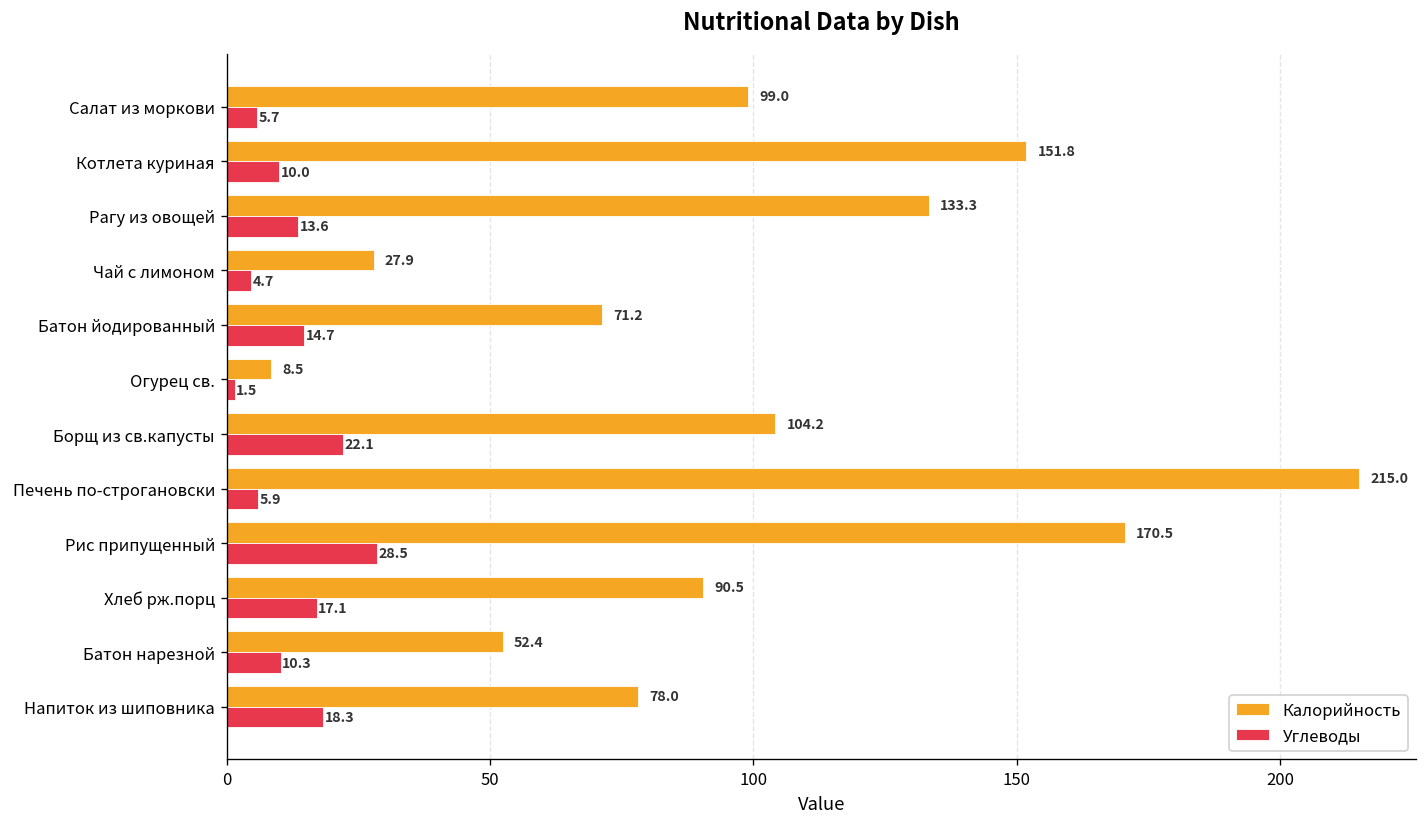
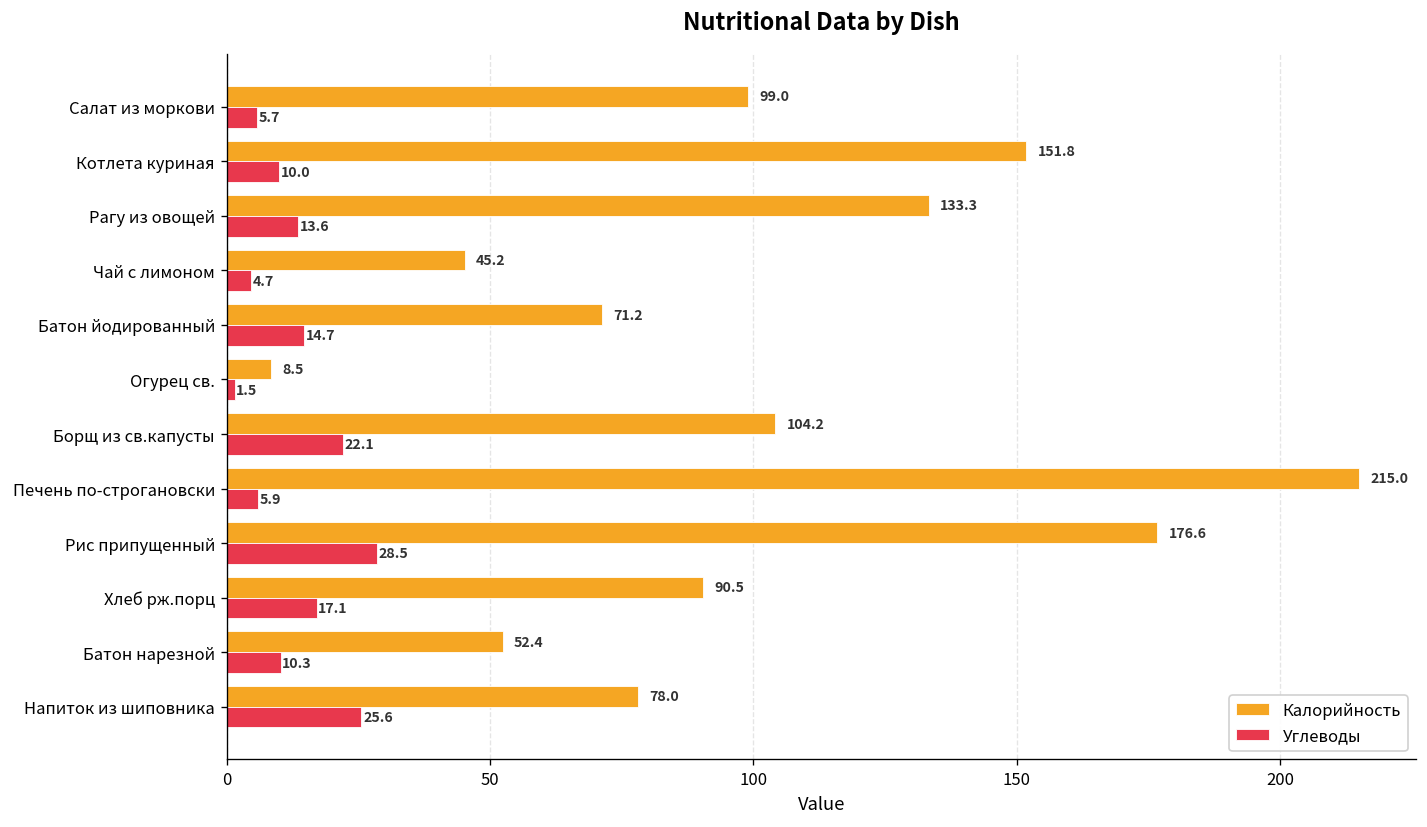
Калорийность, Чай с лимоном: 27.9 -> 45.2
Калорийность, Рис припущенный: 170.5 -> 176.6
Углеводы, Напиток из шиповника: 18.3 -> 25.6
